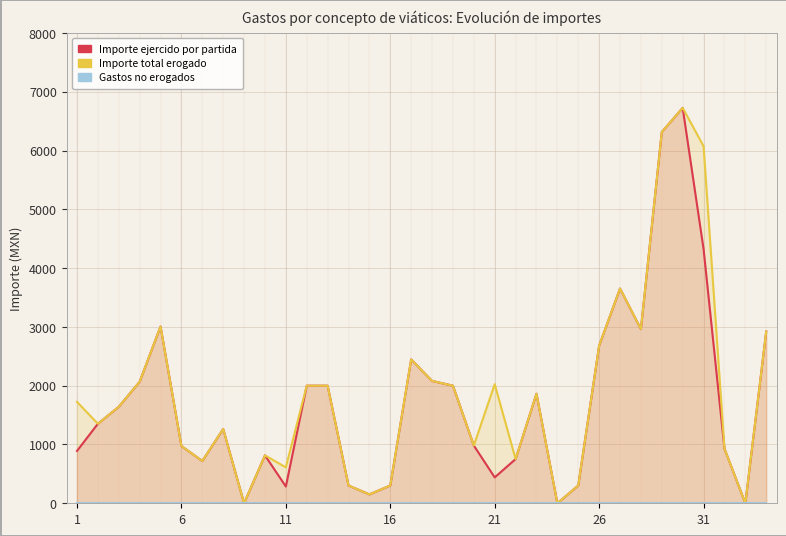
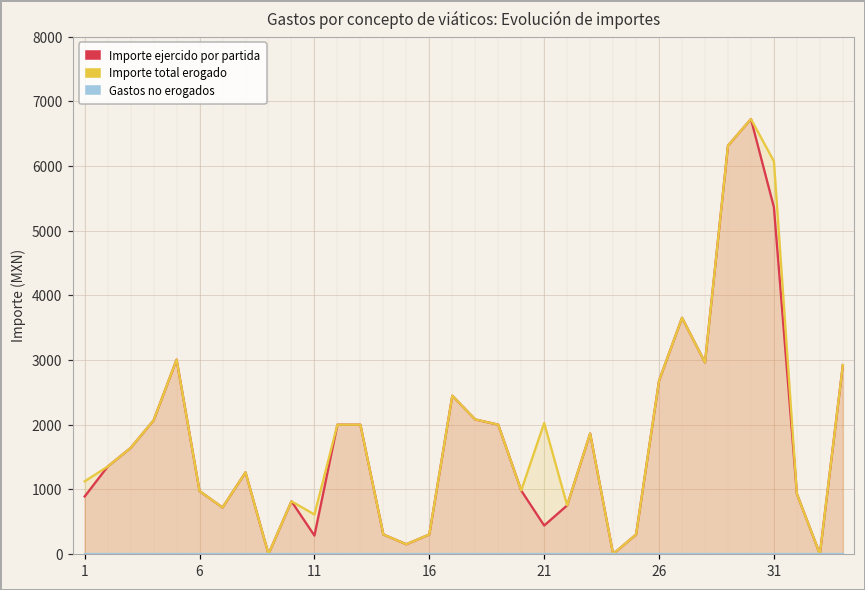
Importe total erogado, 1: 1700 -> 1100
Importe ejercido por partida, 31: 4300 -> 5400
